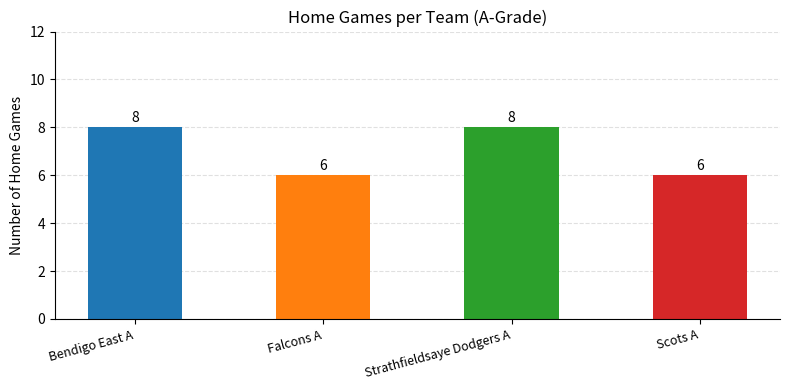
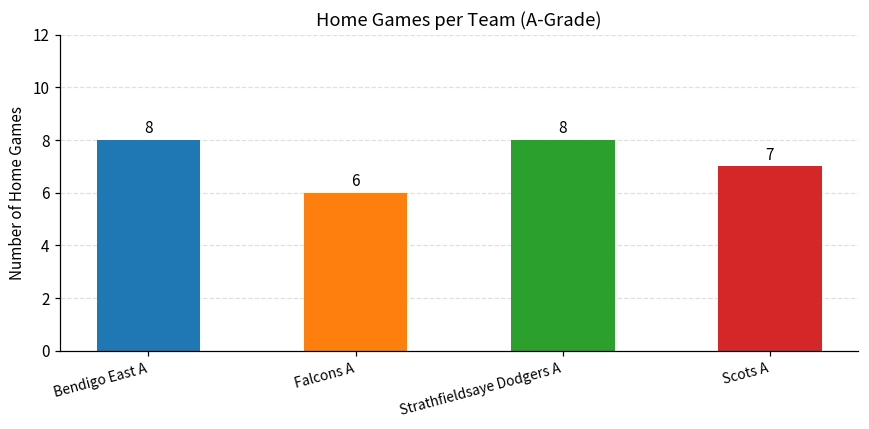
Scots A: 6 -> 7
